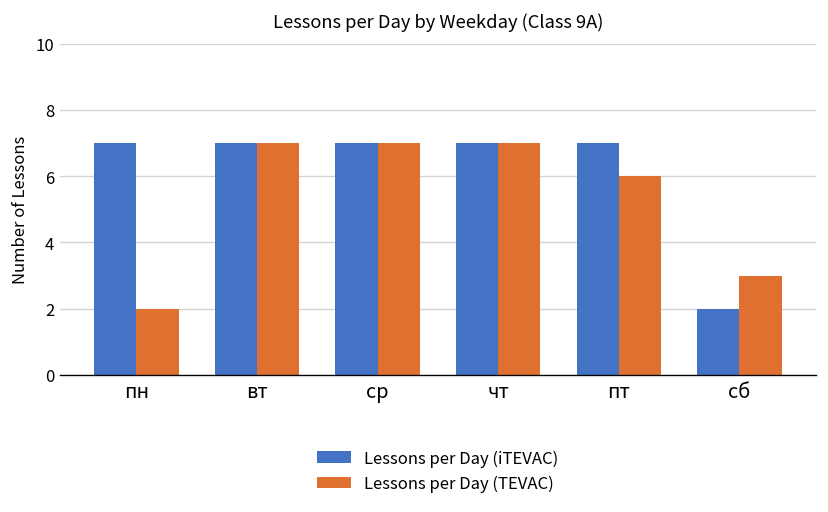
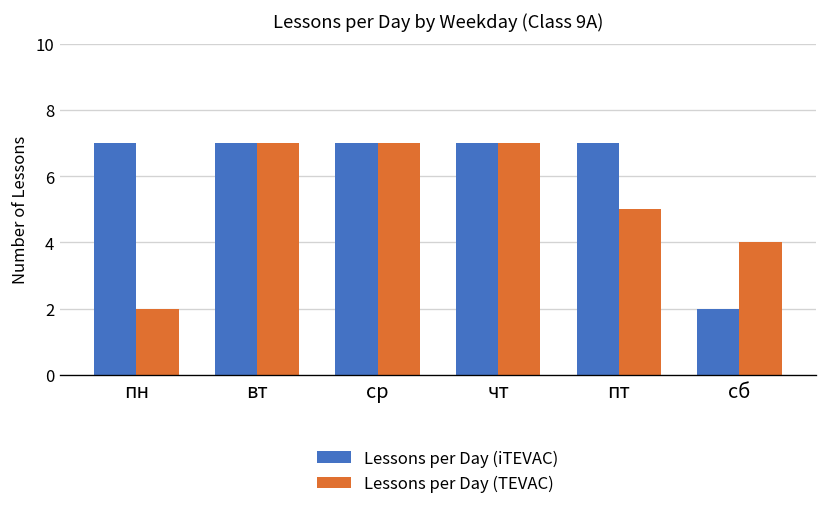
Lessons per Day (TEVAC), пт: 6 -> 5
Lessons per Day (TEVAC), сб: 3 -> 4
